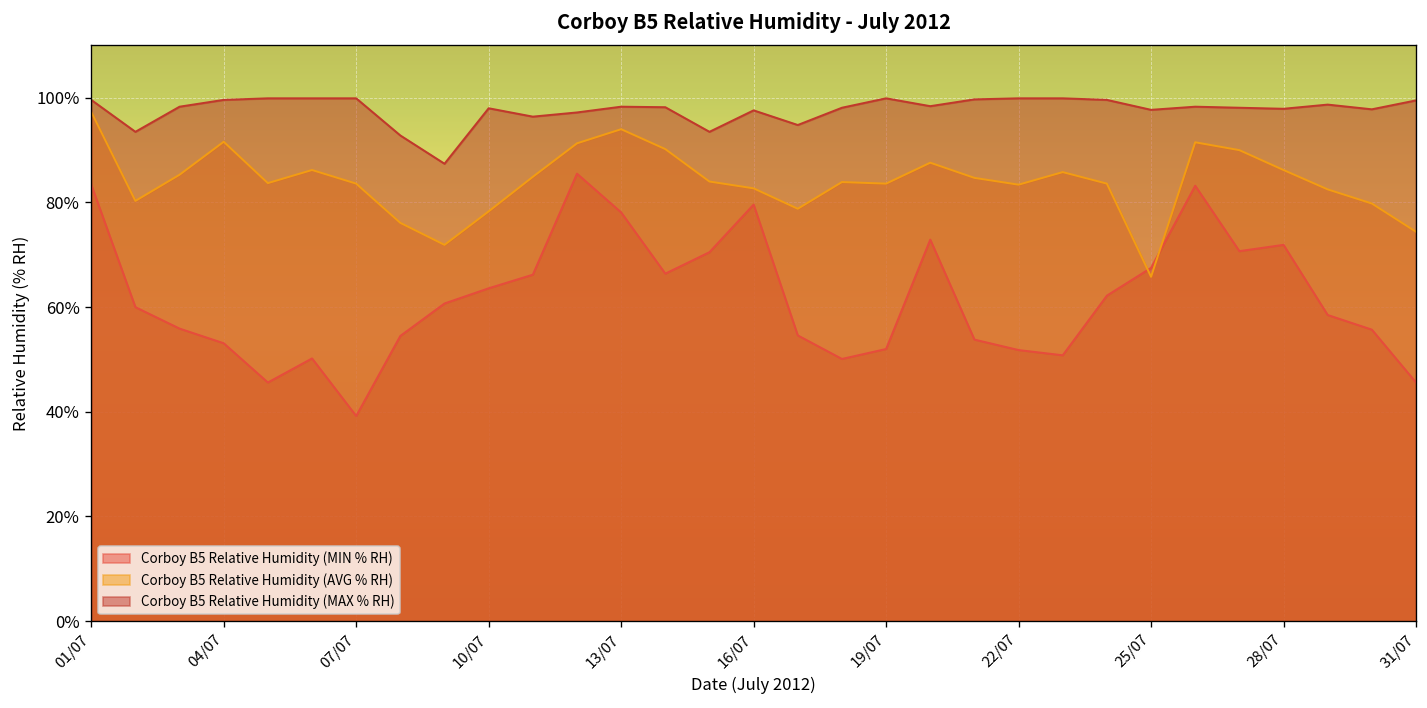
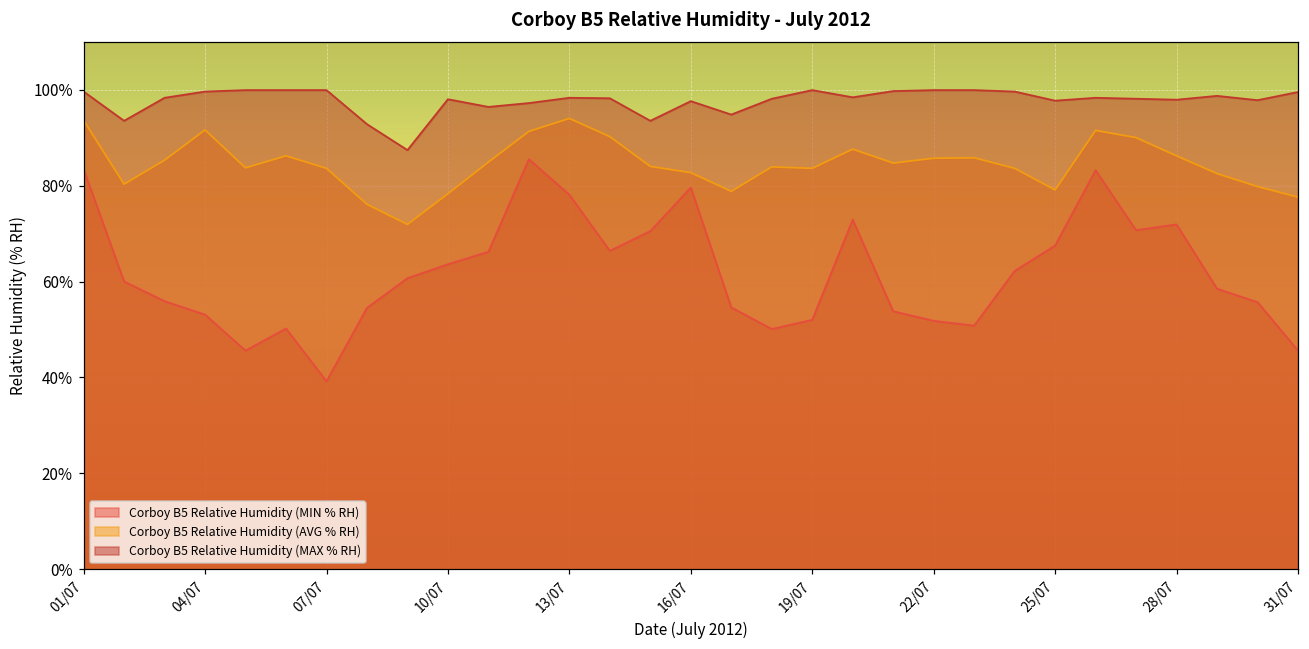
Corboy B5 Relative Humidity (AVG % RH), 01/07: 97% -> 94%
Corboy B5 Relative Humidity (AVG % RH), 22/07: 83% -> 86%
Corboy B5 Relative Humidity (AVG % RH), 25/07: 66% -> 79%
Corboy B5 Relative Humidity (AVG % RH), 31/07: 74% -> 78%
